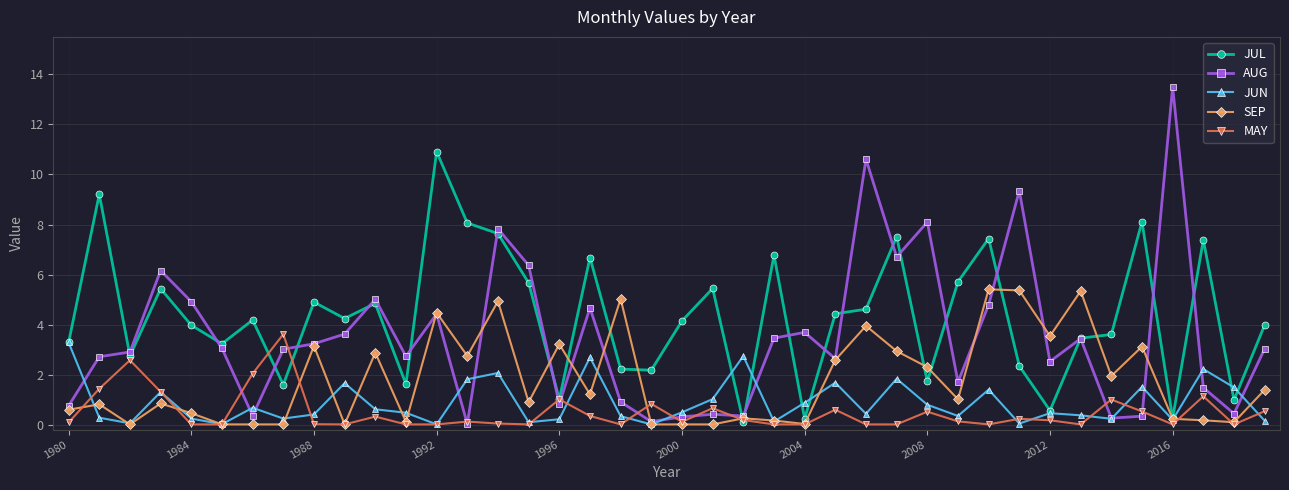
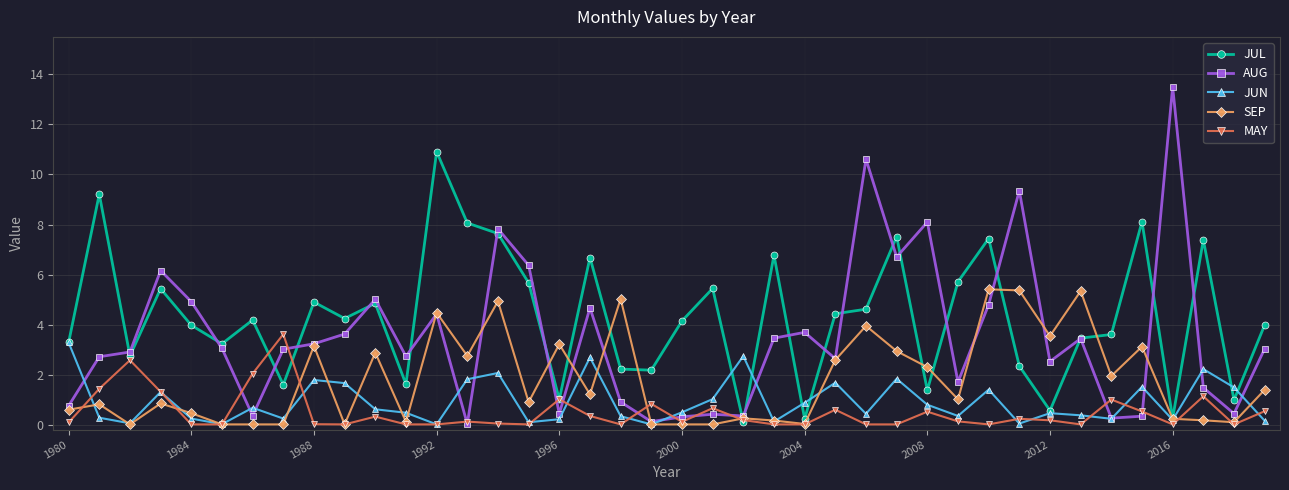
JUN, 1988: 0.4 -> 1.8
AUG, 1996: 0.8 -> 0.4
JUL, 2008: 1.7 -> 1.4
